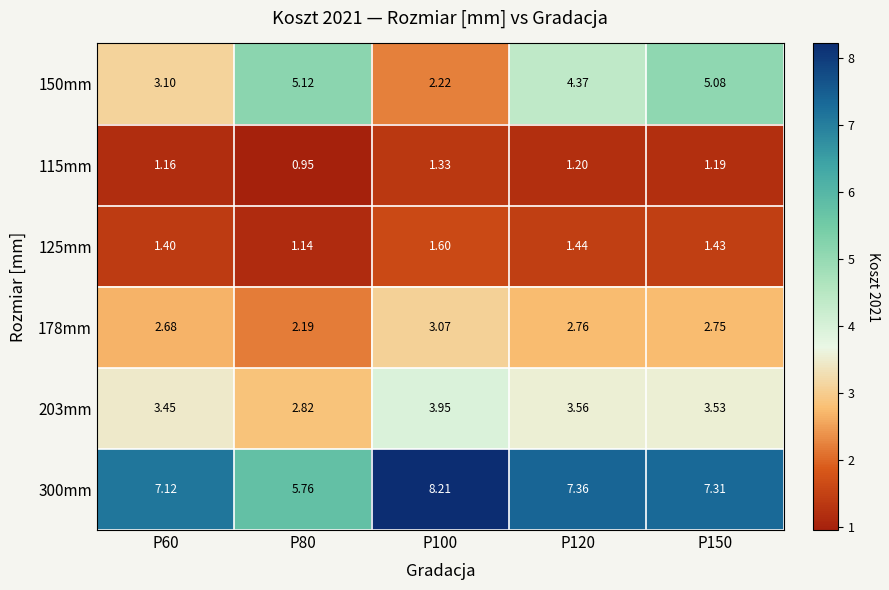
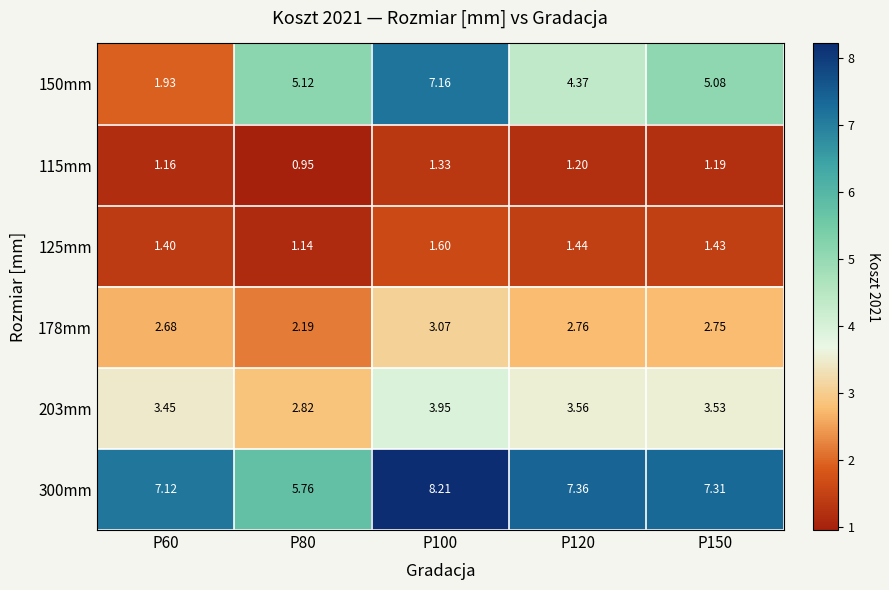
150mm, P60: 3.10 -> 1.93
150mm, P100: 2.22 -> 7.16
